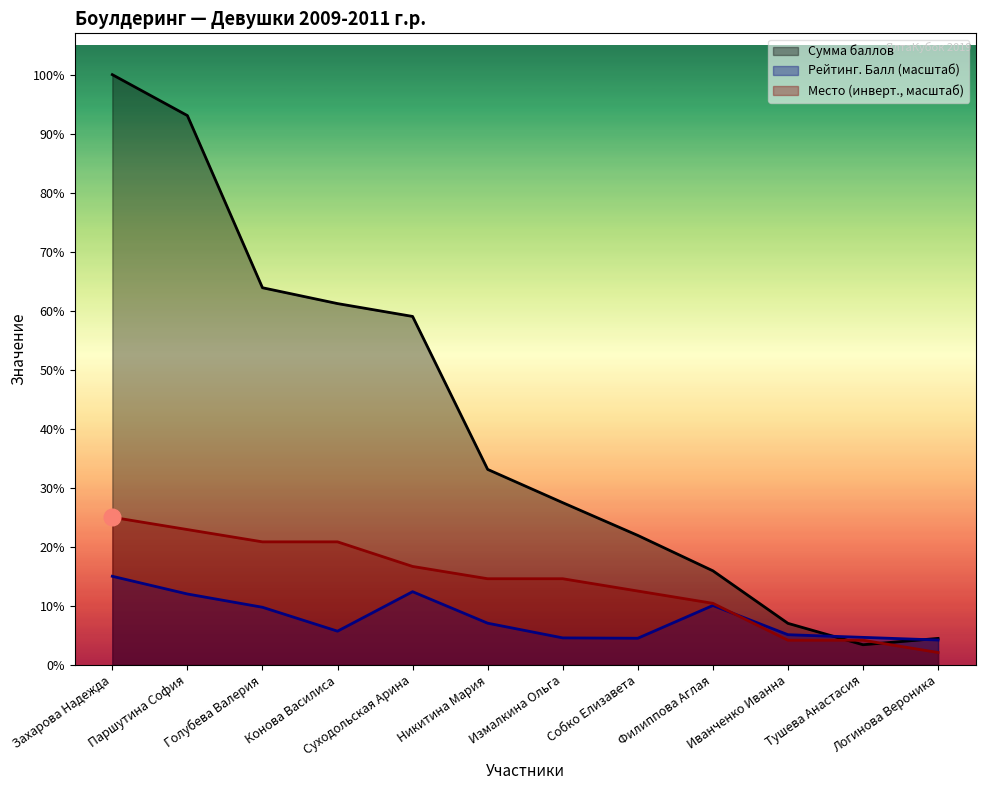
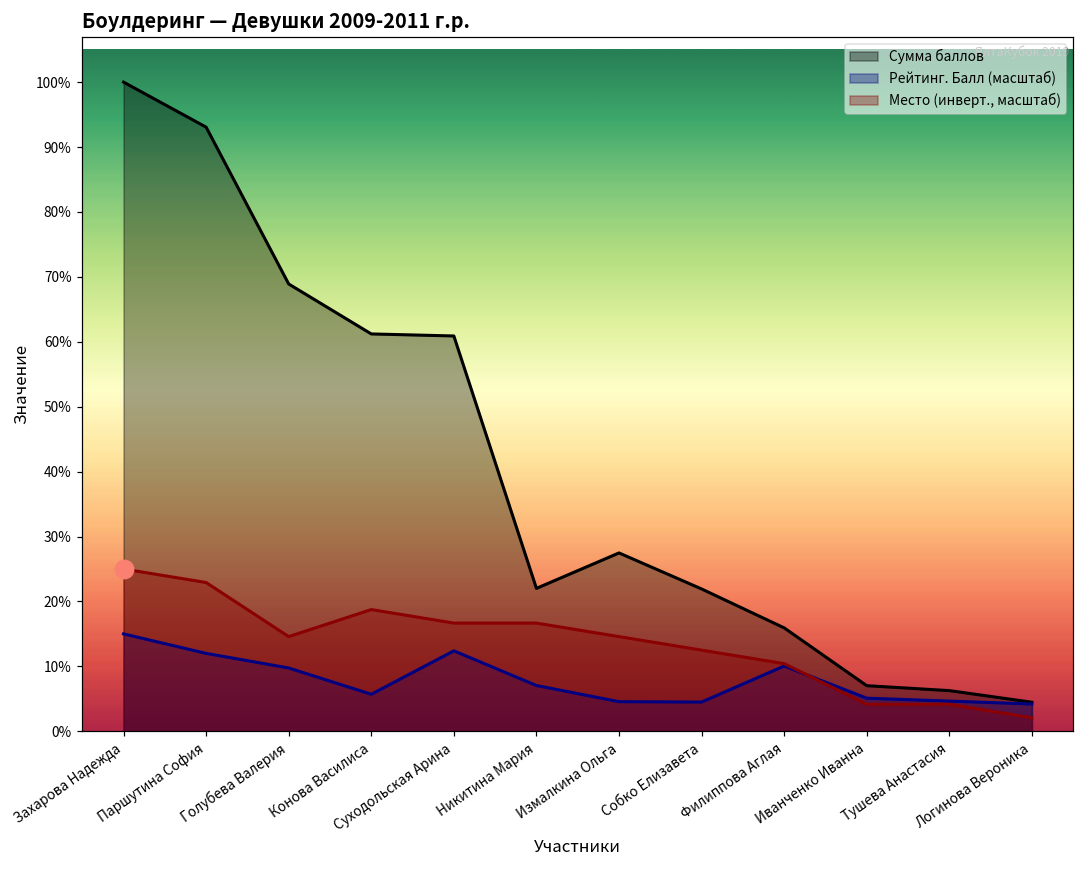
Сумма баллов, Голубева Валерия: 64% -> 69%
Место (инверт., масштаб), Голубева Валерия: 21% -> 15%
Место (инверт., масштаб), Конова Василиса: 21% -> 19%
Сумма баллов, Суходольская Арина: 59% -> 61%
Сумма баллов, Никитина Мария: 33% -> 22%
Место (инверт., масштаб), Никитина Мария: 15% -> 17%
Сумма баллов, Тушева Анастасия: 3% -> 6%
